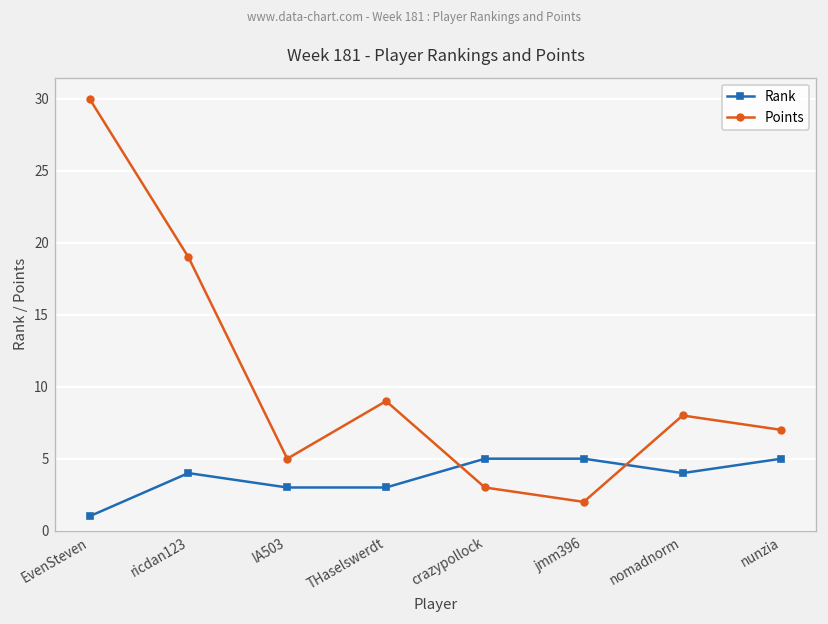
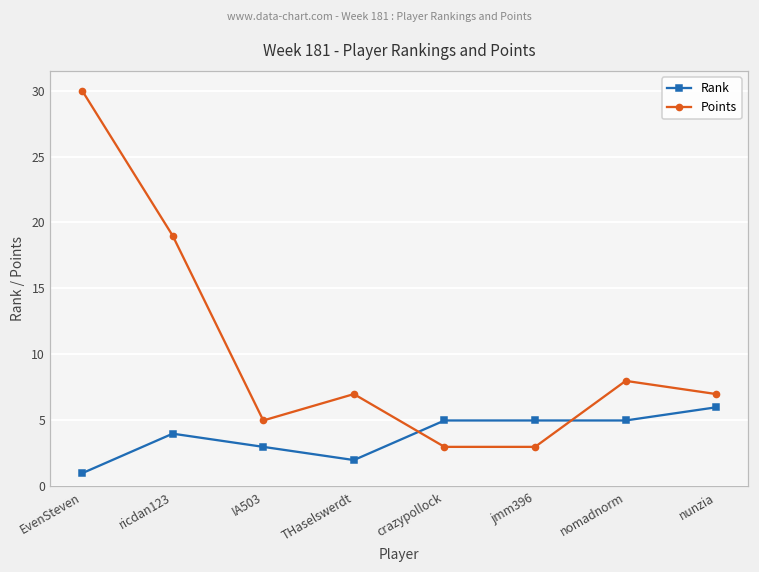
Rank, THaselswerdt: 3 -> 2
Points, THaselswerdt: 9 -> 7
Points, jmm396: 2 -> 3
Rank, nomadnorm: 4 -> 5
Rank, nunzia: 5 -> 6
